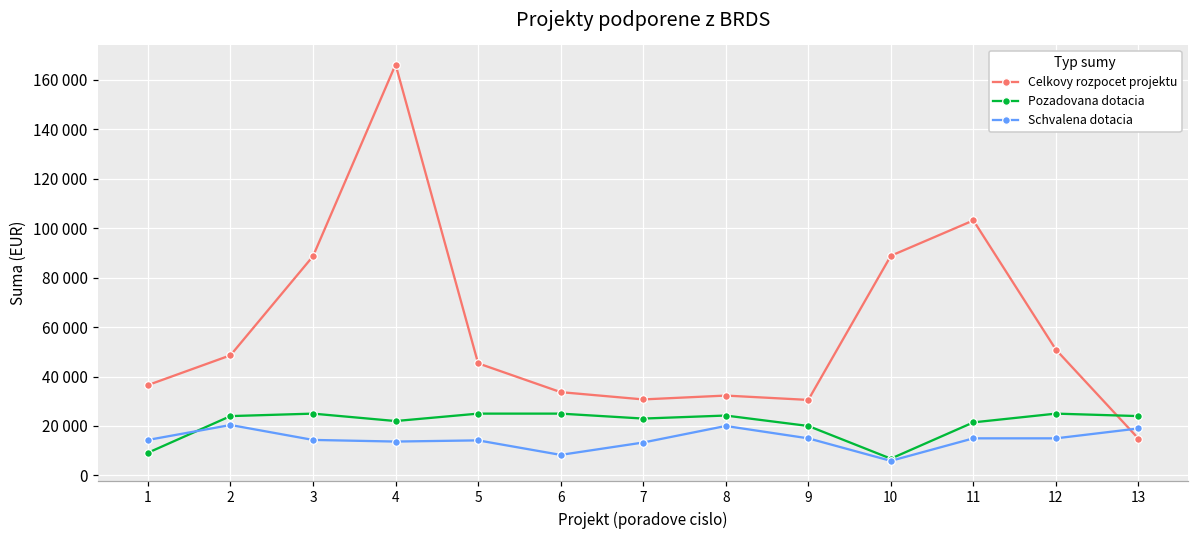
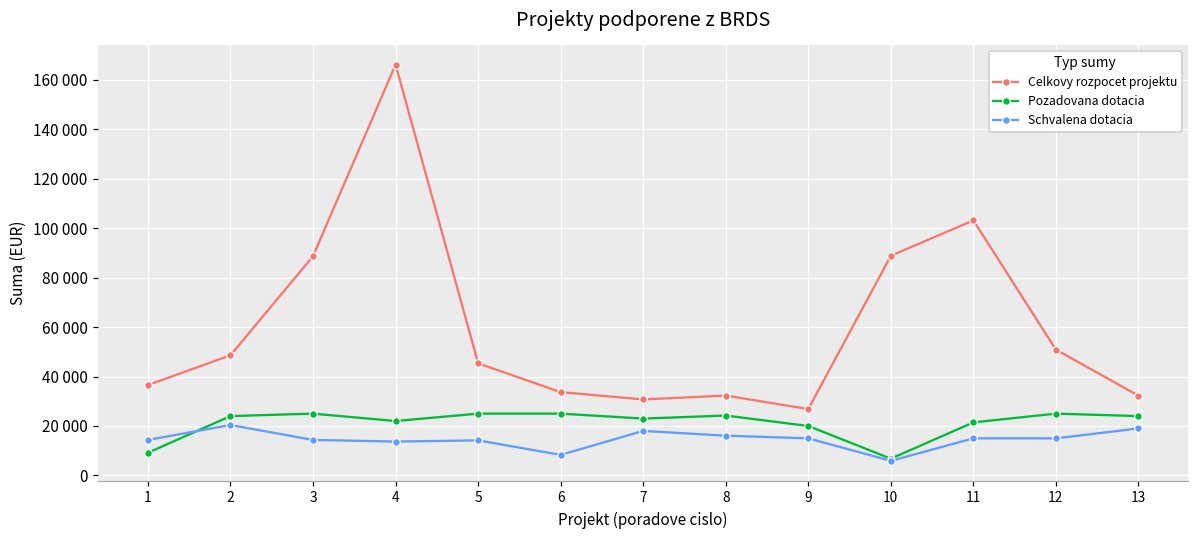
Schvalena dotacia, 7: 13000 -> 18000
Schvalena dotacia, 8: 20000 -> 16000
Celkovy rozpocet projektu, 9: 31000 -> 27000
Celkovy rozpocet projektu, 13: 15000 -> 32000
